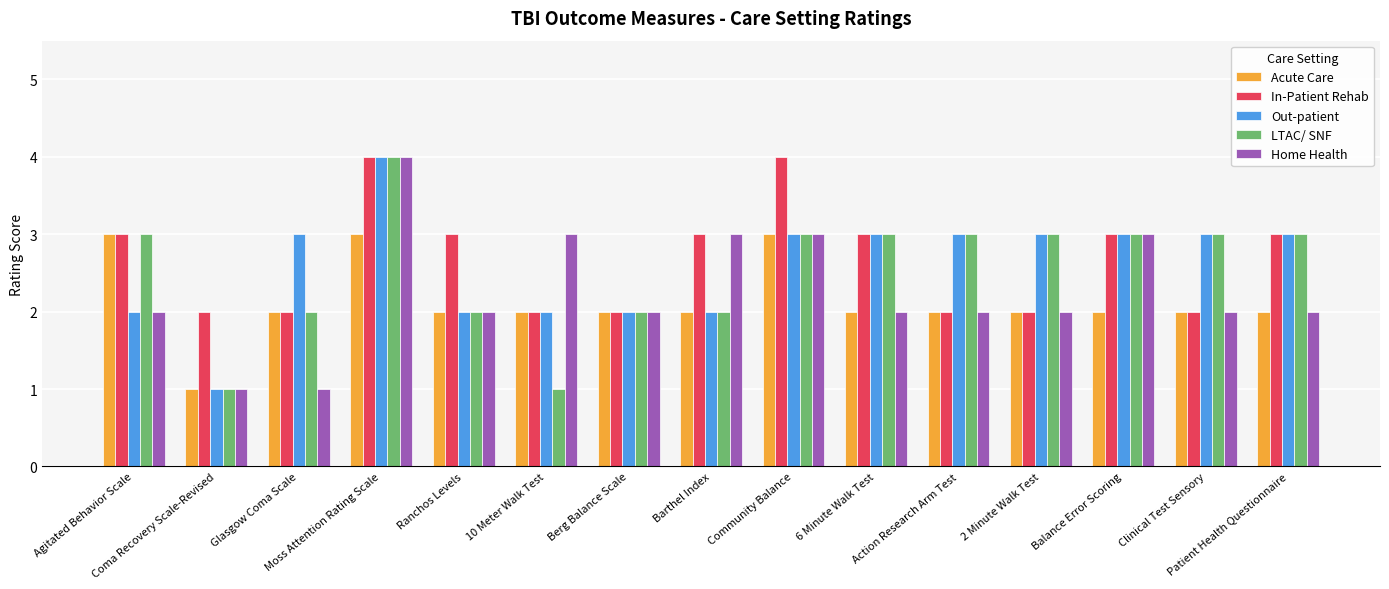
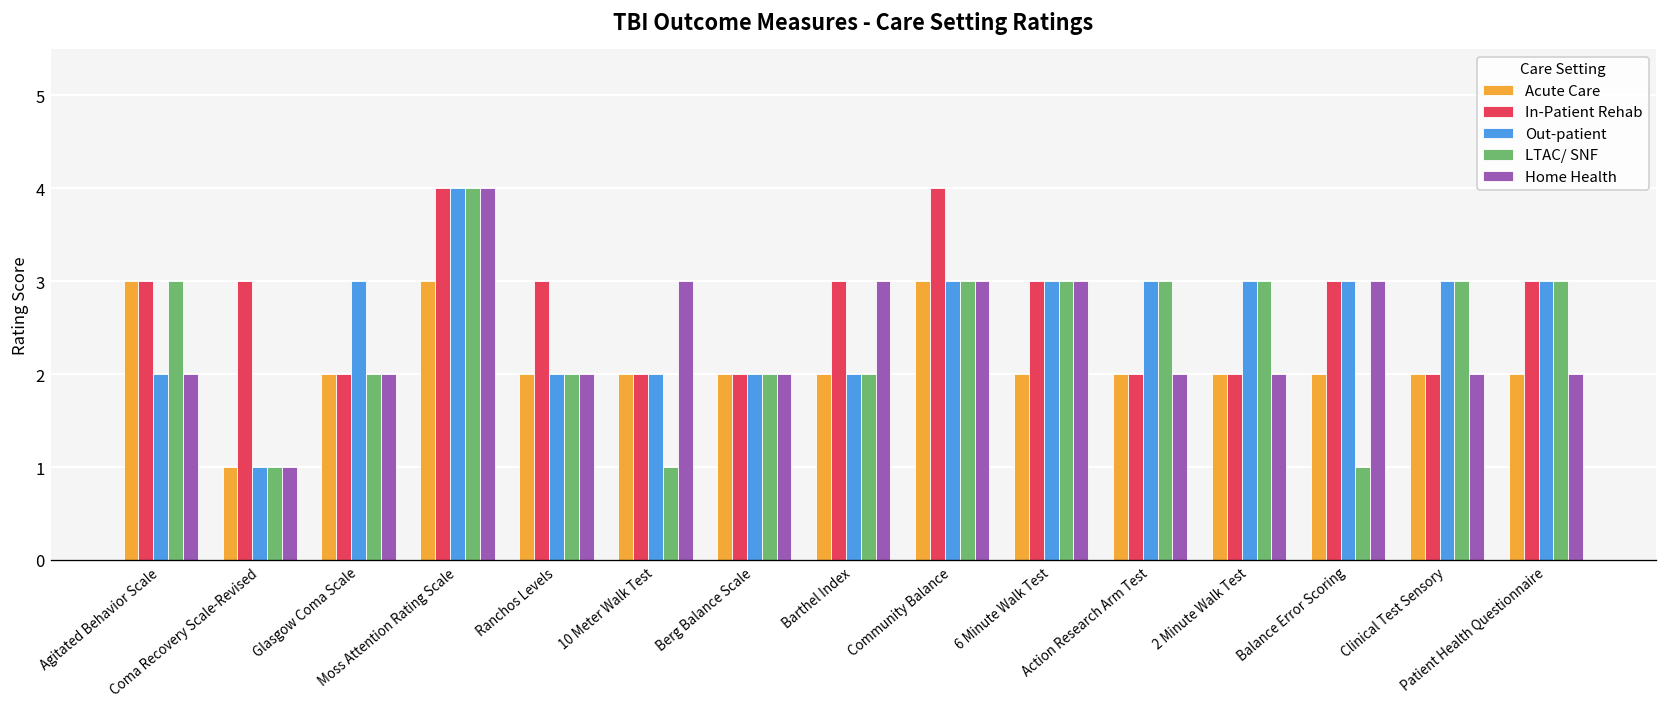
In-Patient Rehab, Coma Recovery Scale-Revised: 2 -> 3
Home Health, Glasgow Coma Scale: 1 -> 2
Home Health, 6 Minute Walk Test: 2 -> 3
LTAC/ SNF, Balance Error Scoring: 3 -> 1
